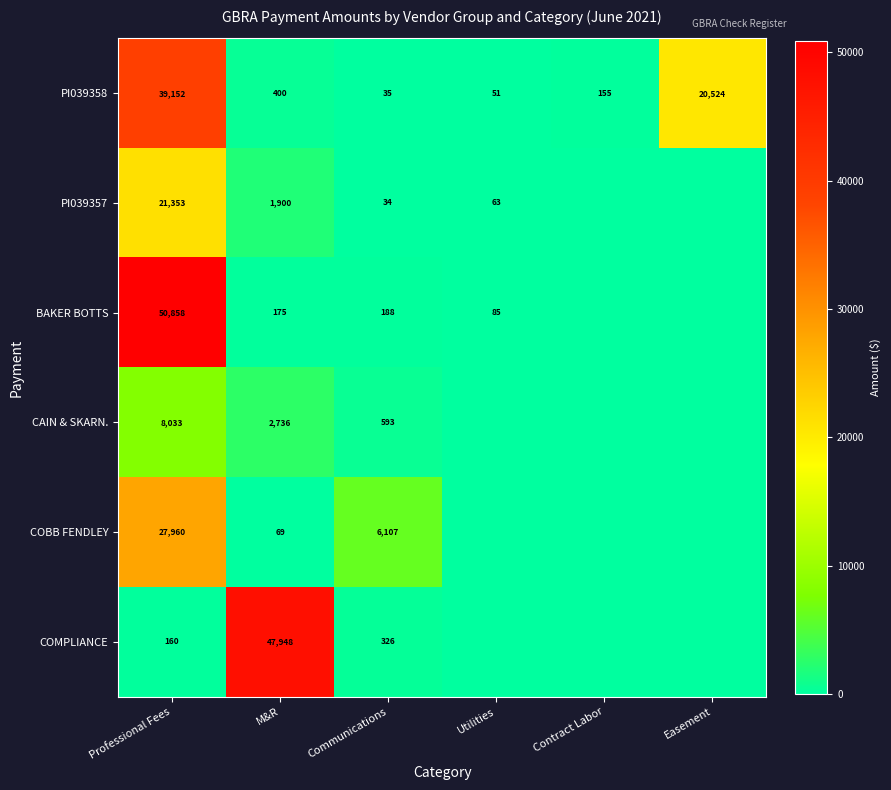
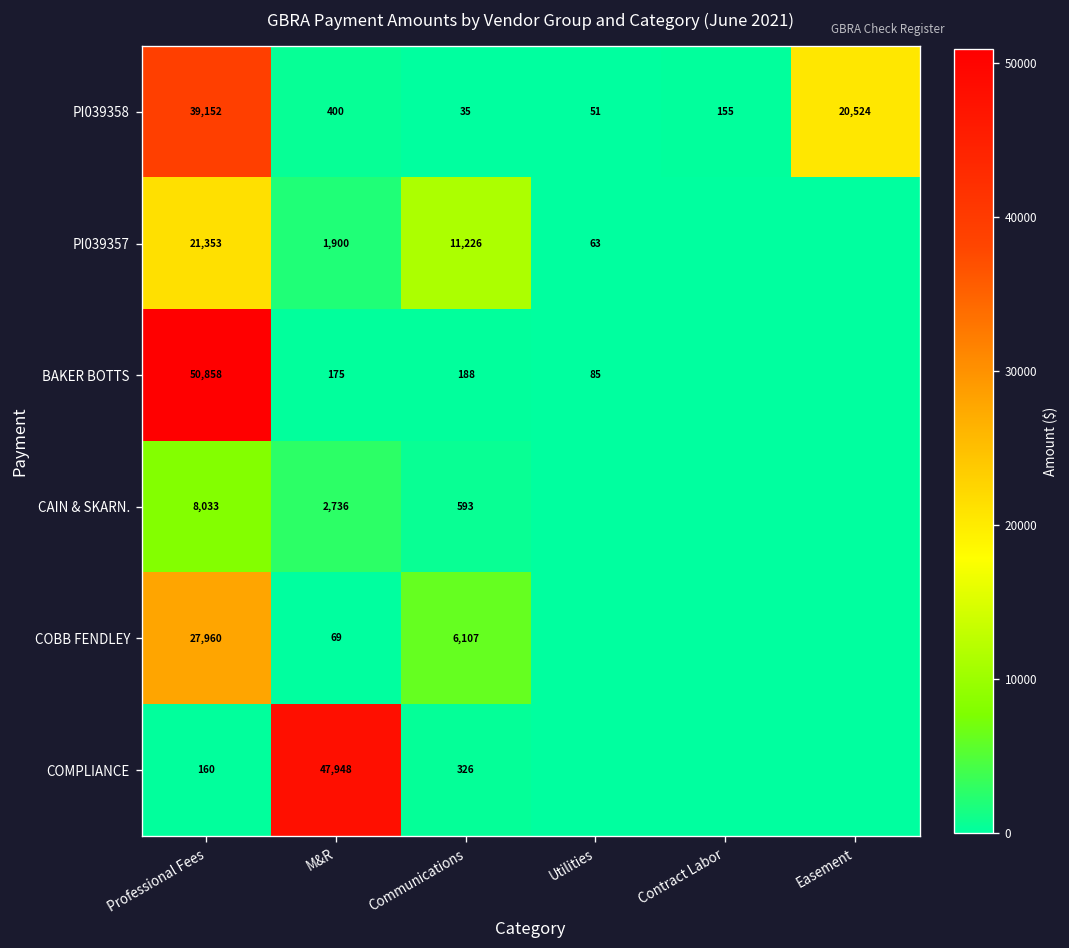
PI039357, Communications: 34 -> 11,226
